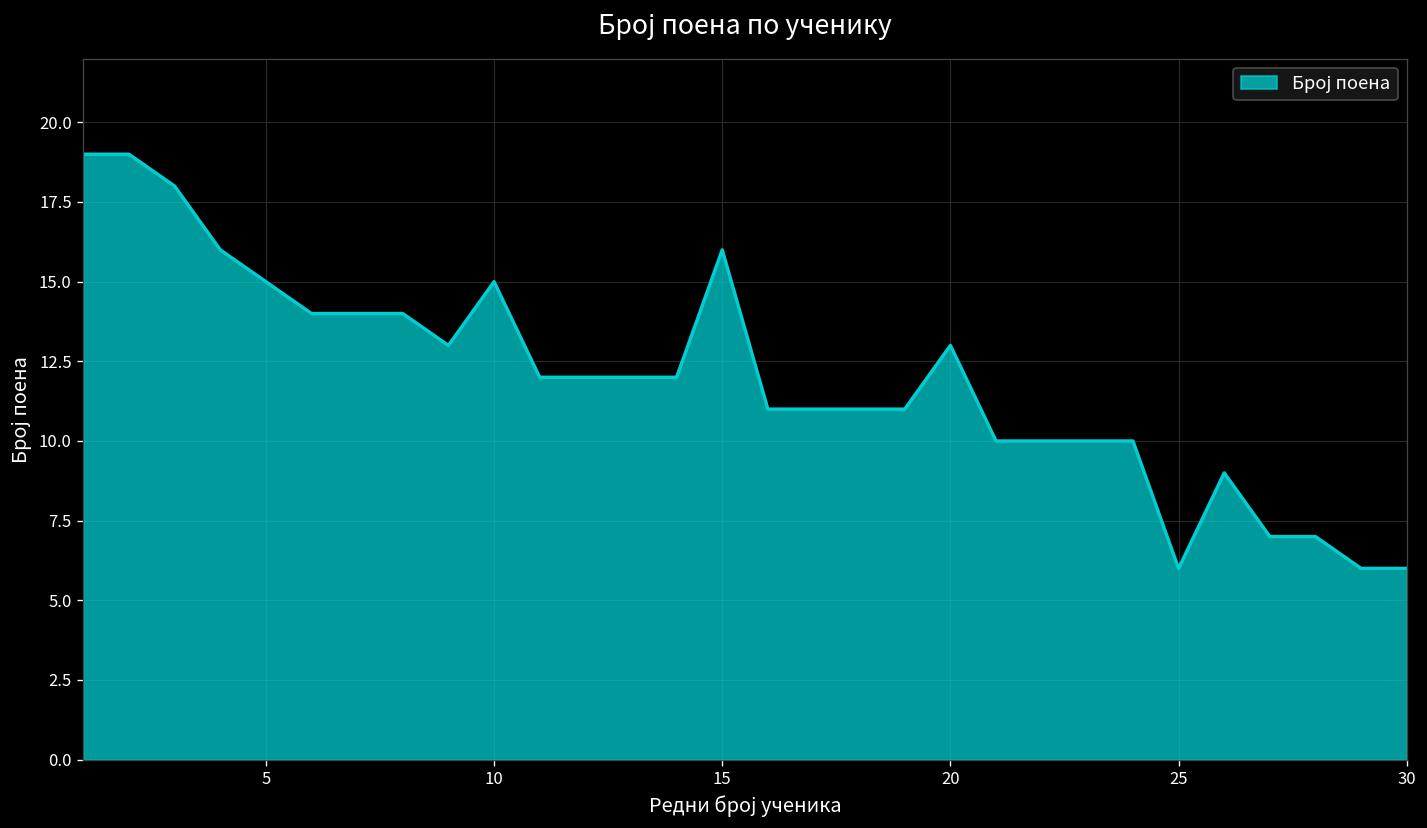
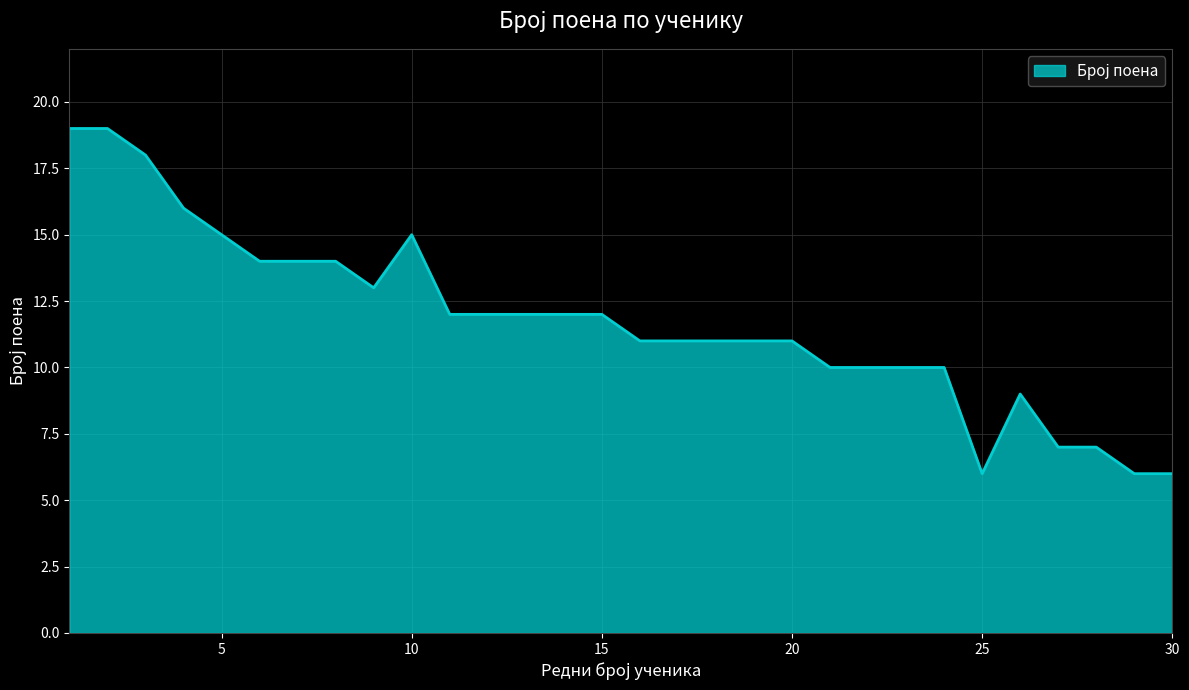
15: 16 -> 12
20: 13 -> 11
